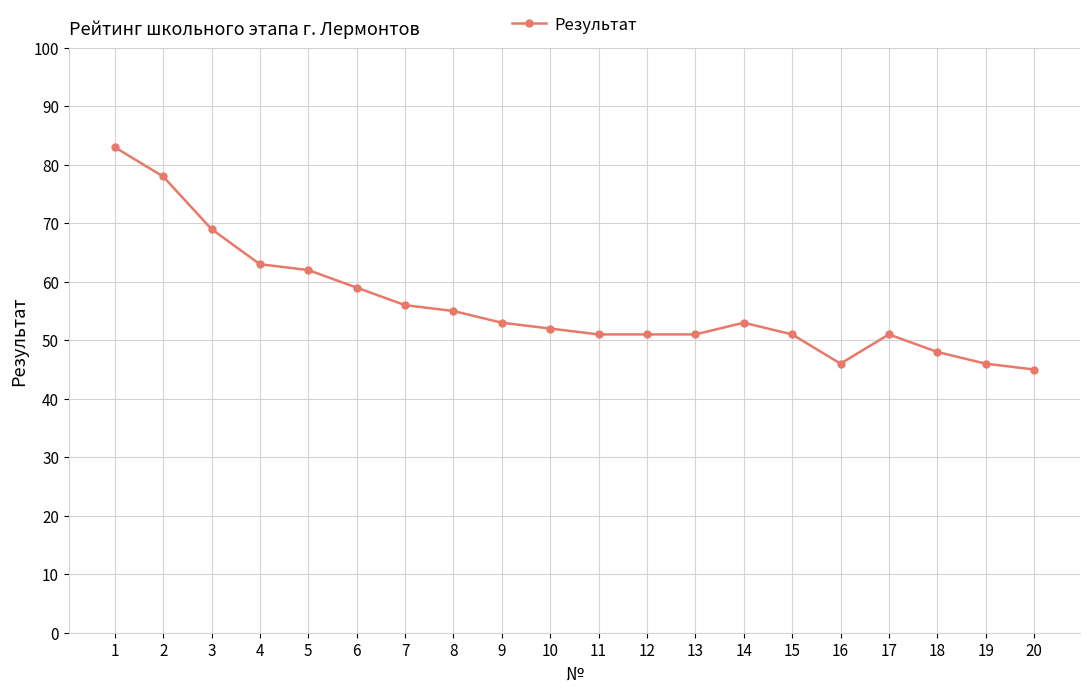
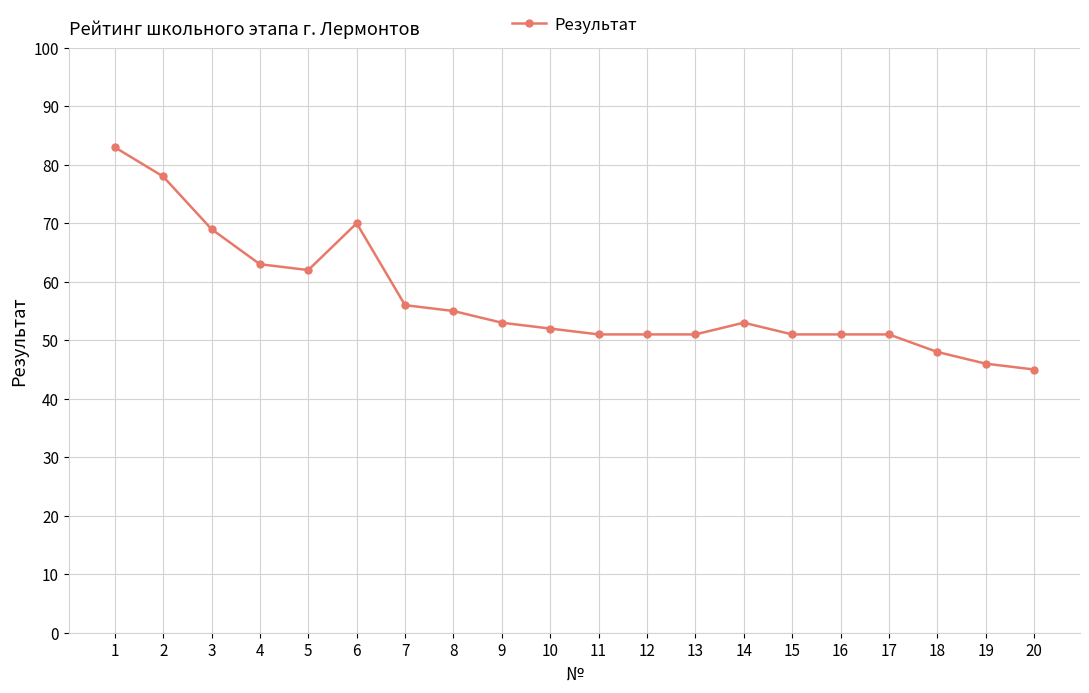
6: 59 -> 70
16: 46 -> 51
